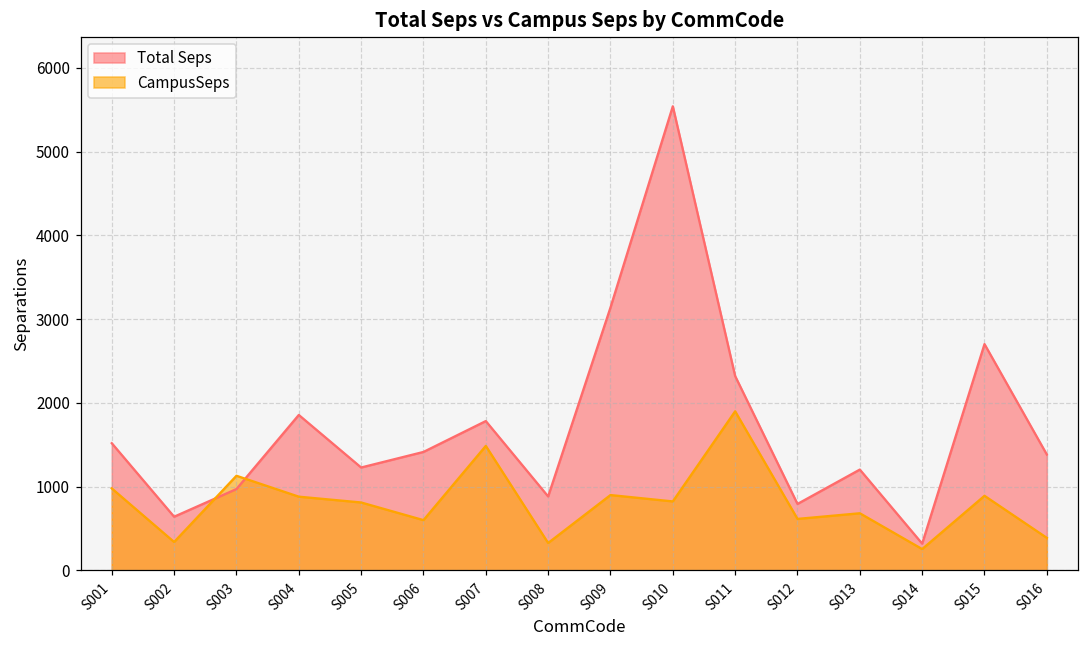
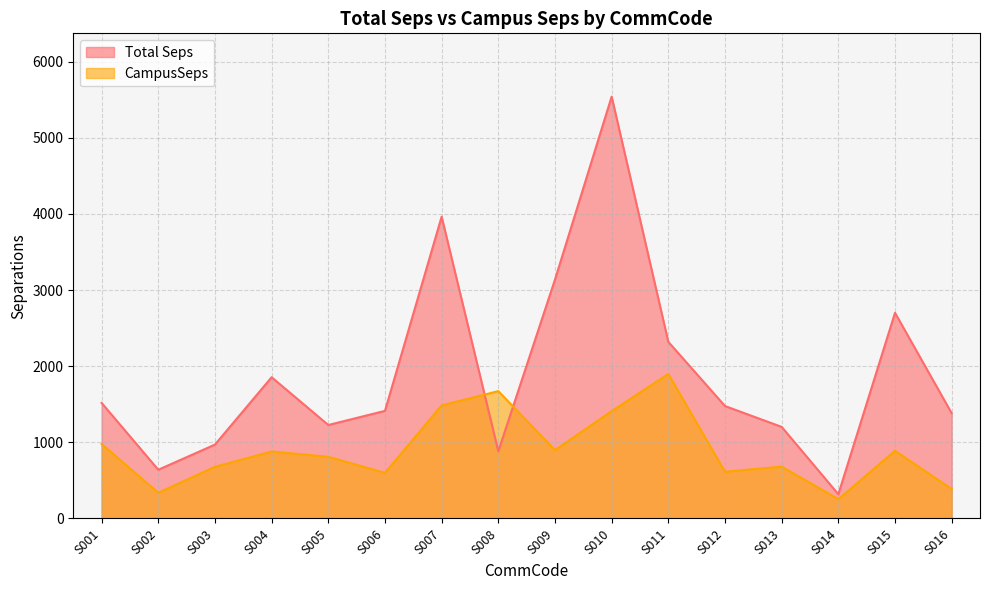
CampusSeps, S003: 1100 -> 700
Total Seps, S007: 1800 -> 4000
CampusSeps, S008: 300 -> 1700
CampusSeps, S010: 800 -> 1400
Total Seps, S012: 800 -> 1500
